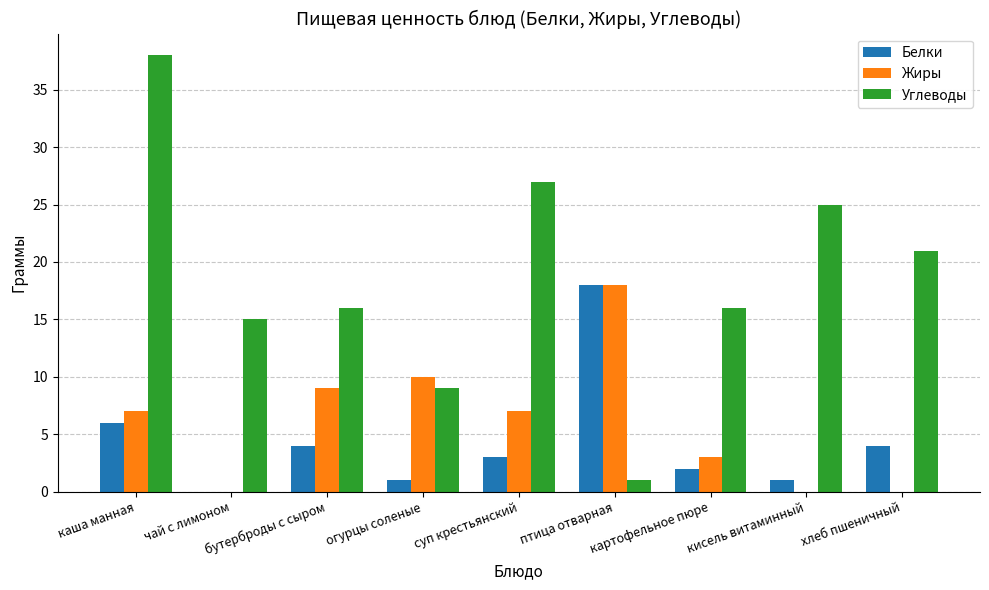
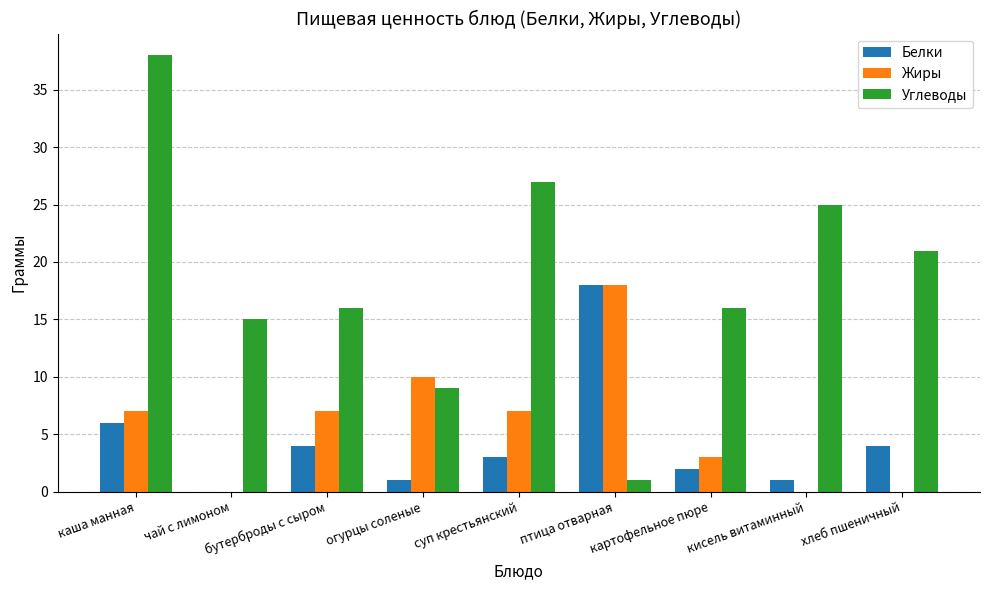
Жиры, бутерброды с сыром: 9 -> 7
